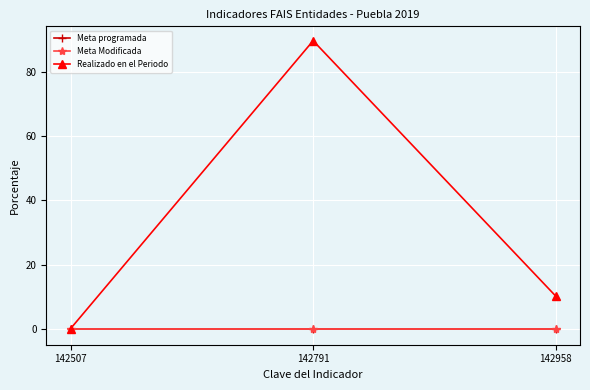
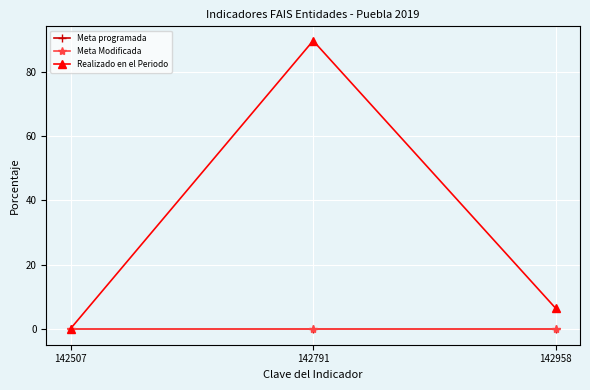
Realizado en el Periodo, 142958: 10 -> 6
